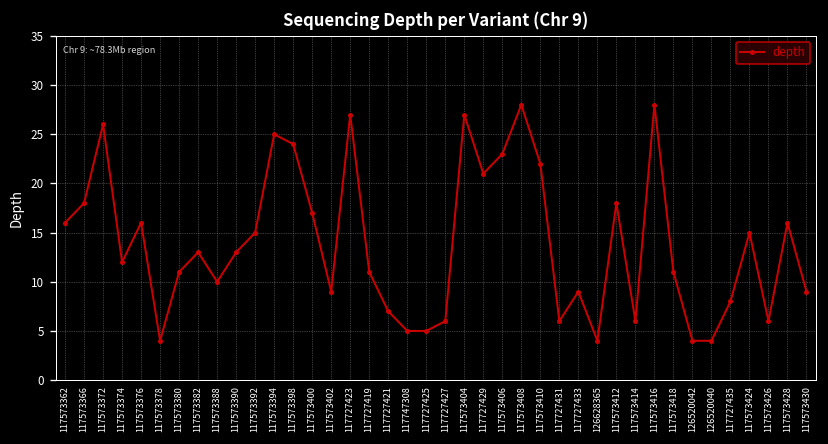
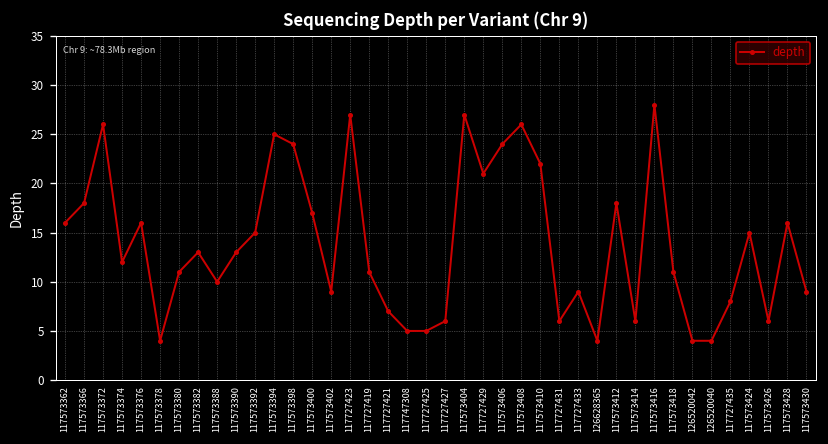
117573406: 23 -> 24
117573408: 28 -> 26
